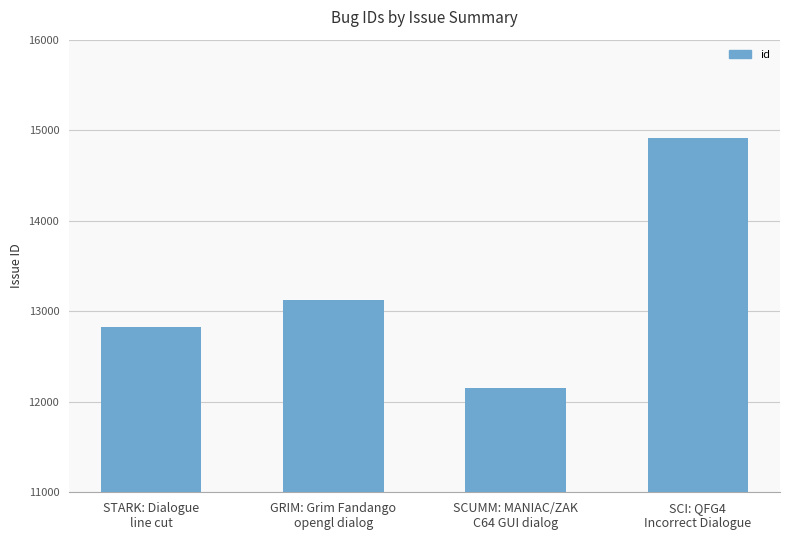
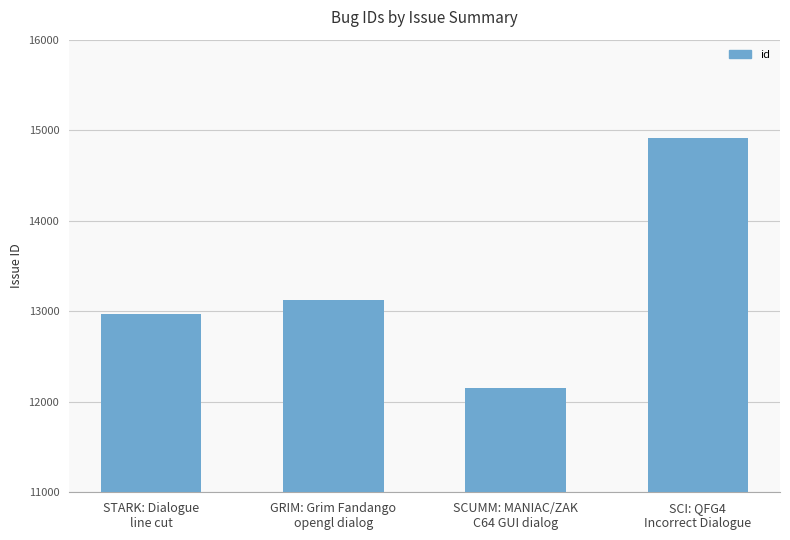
STARK: Dialogue line cut: 12800 -> 13000
